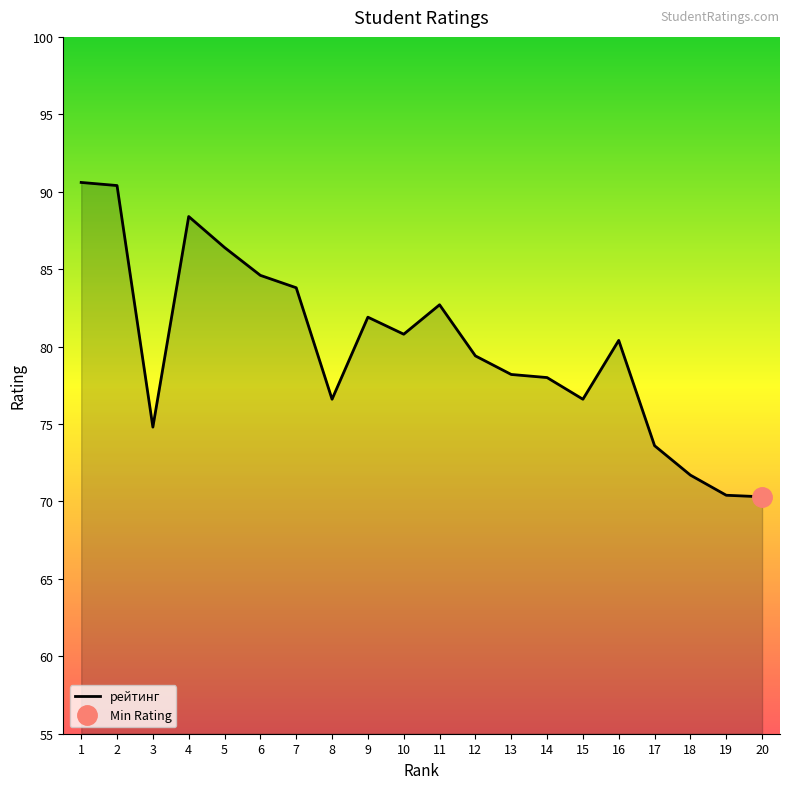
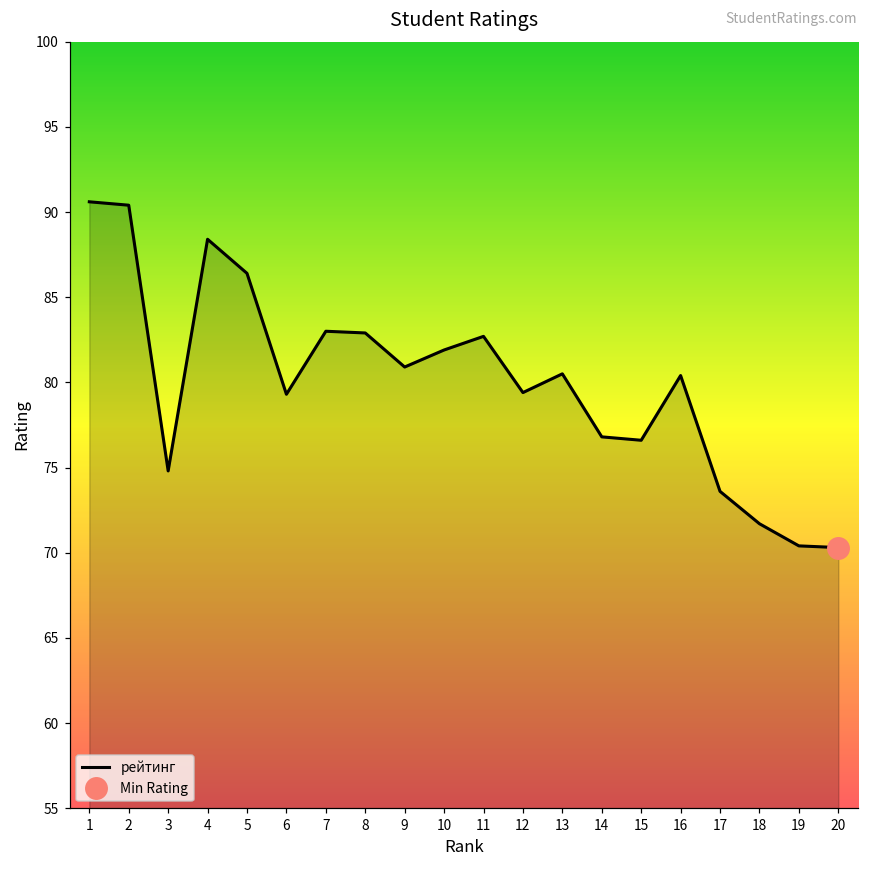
рейтинг, 6: 84.6 -> 79.3
рейтинг, 7: 83.8 -> 83.0
рейтинг, 8: 76.6 -> 82.9
рейтинг, 9: 81.9 -> 80.9
рейтинг, 10: 80.8 -> 81.9
рейтинг, 13: 78.2 -> 80.5
рейтинг, 14: 78.0 -> 76.8
